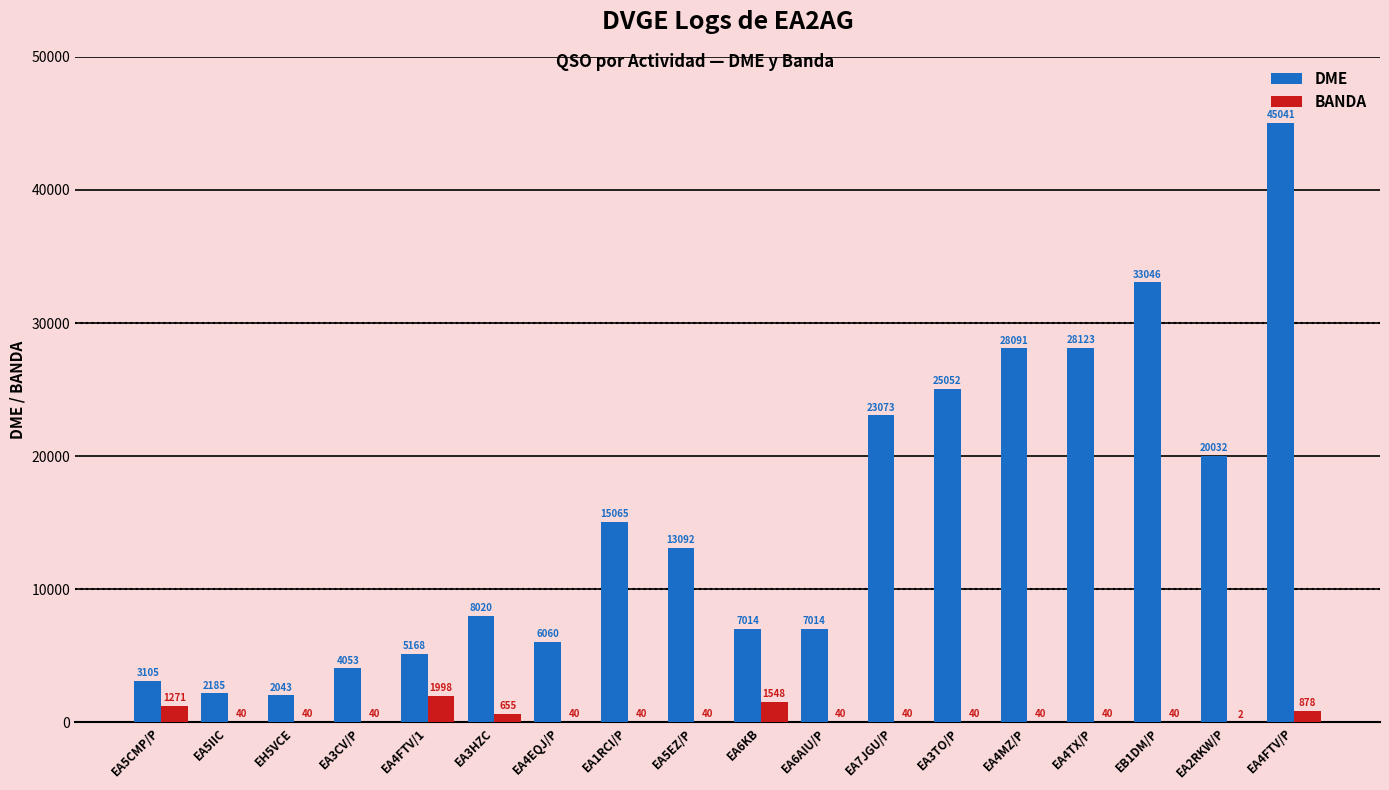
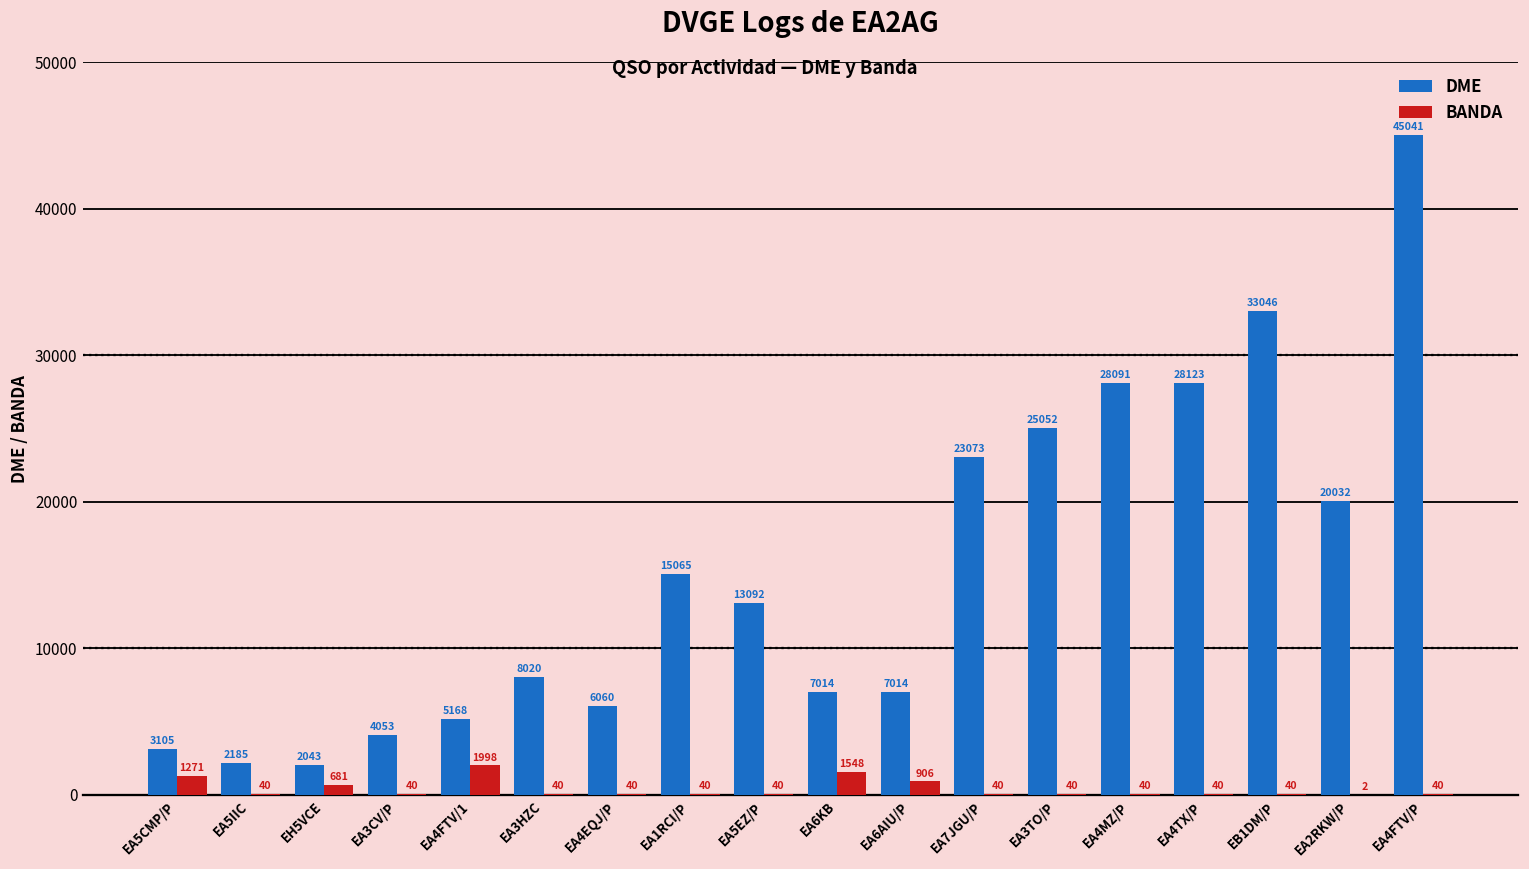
BANDA, EH5VCE: 40 -> 681
BANDA, EA3HZC: 655 -> 40
BANDA, EA6AIU/P: 40 -> 906
BANDA, EA4FTV/P: 878 -> 40
